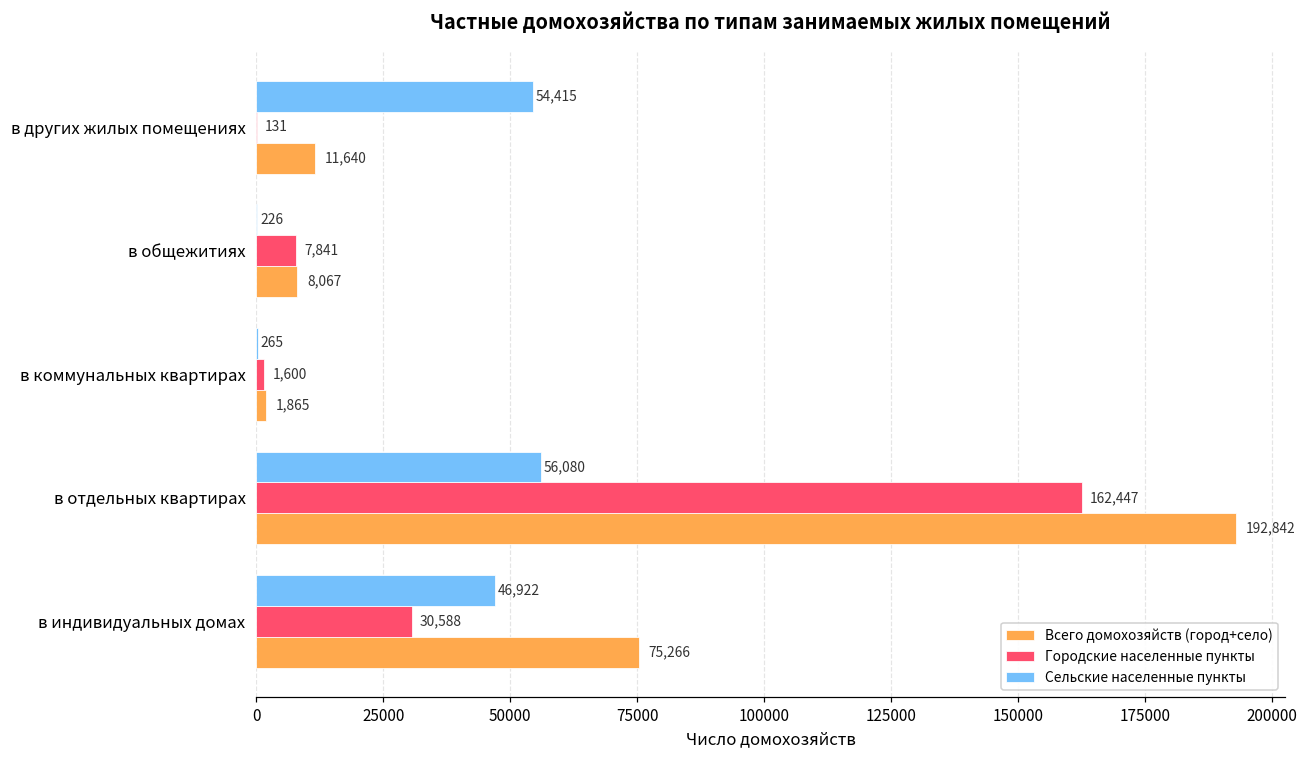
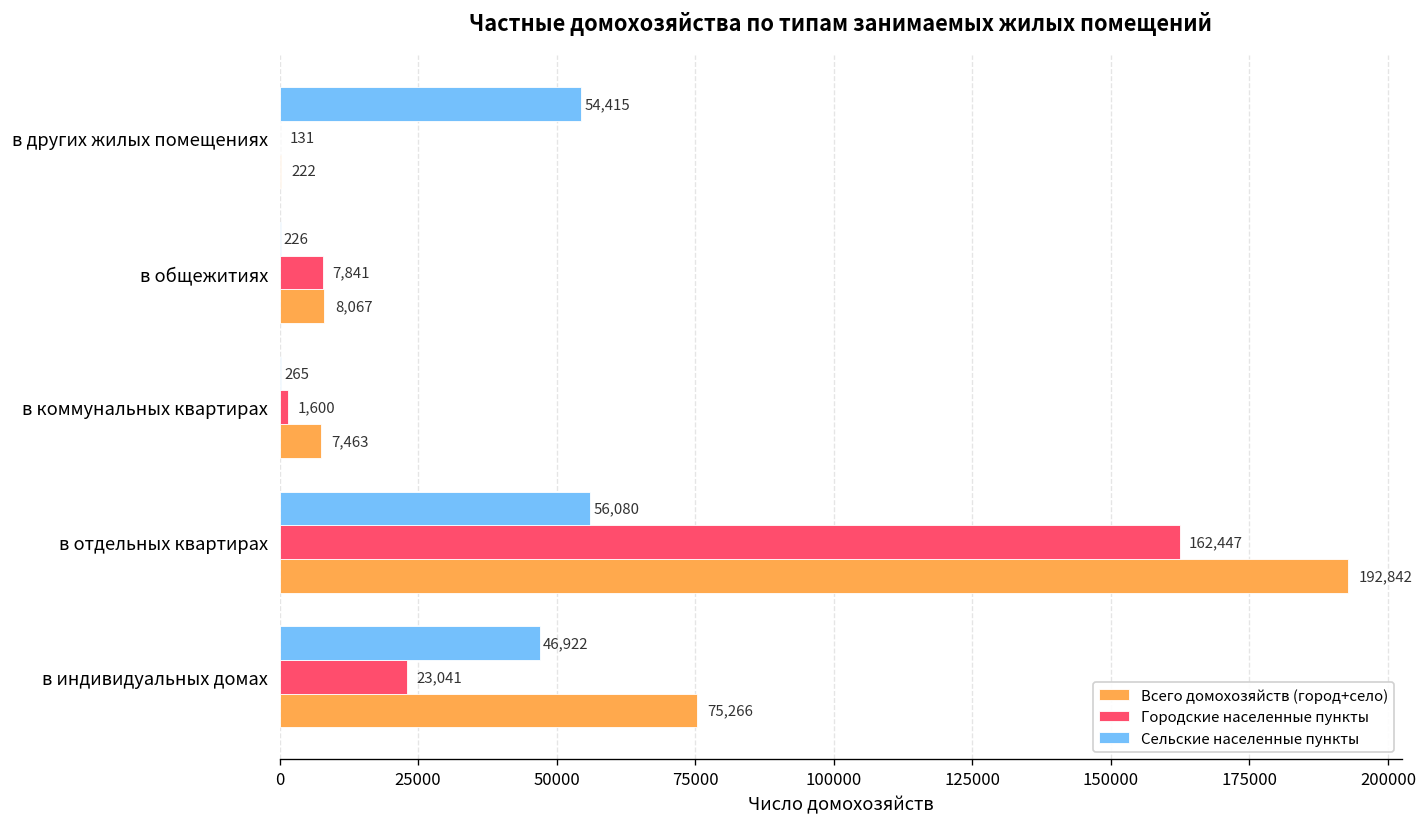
Всего домохозяйств (город+село), в других жилых помещениях: 11,640 -> 222
Всего домохозяйств (город+село), в коммунальных квартирах: 1,865 -> 7,463
Городские населенные пункты, в индивидуальных домах: 30,588 -> 23,041
